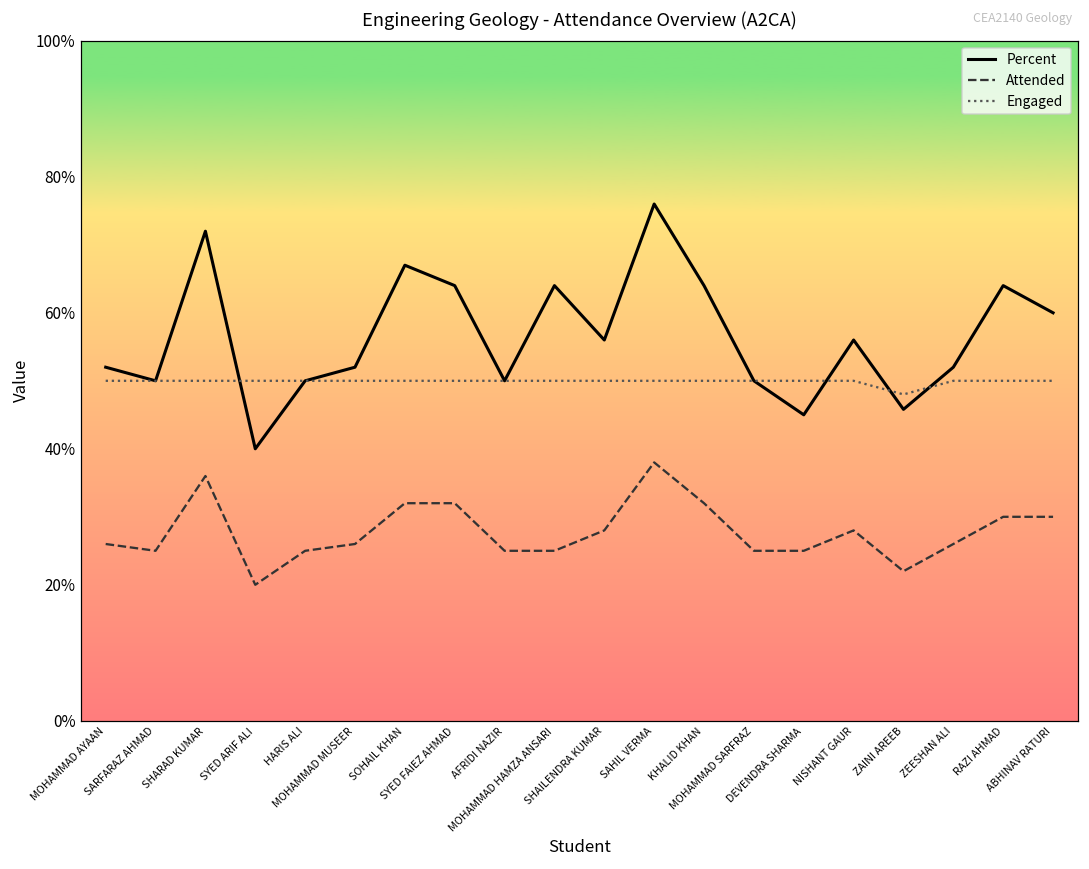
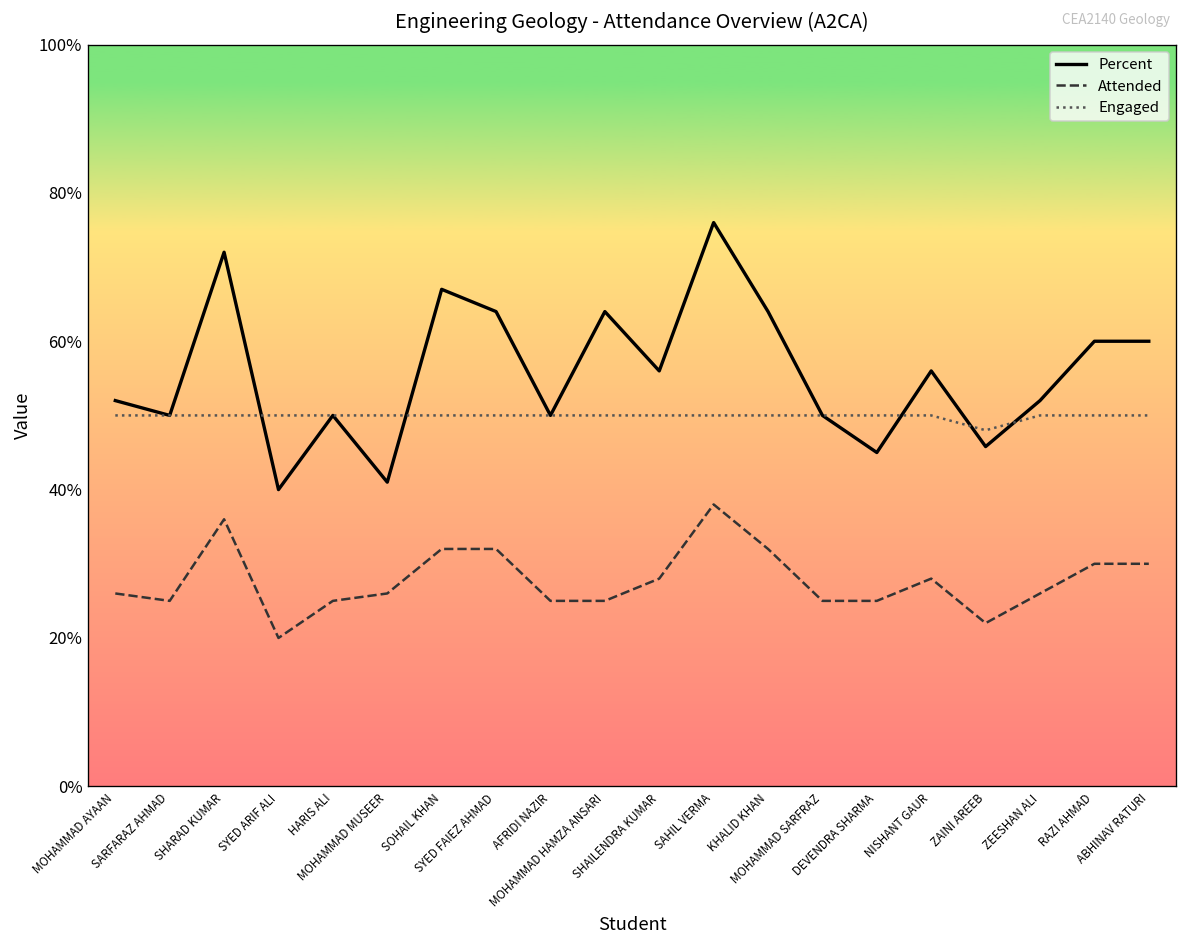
Percent, MOHAMMAD MUSEER: 52% -> 41%
Percent, RAZI AHMAD: 64% -> 60%
